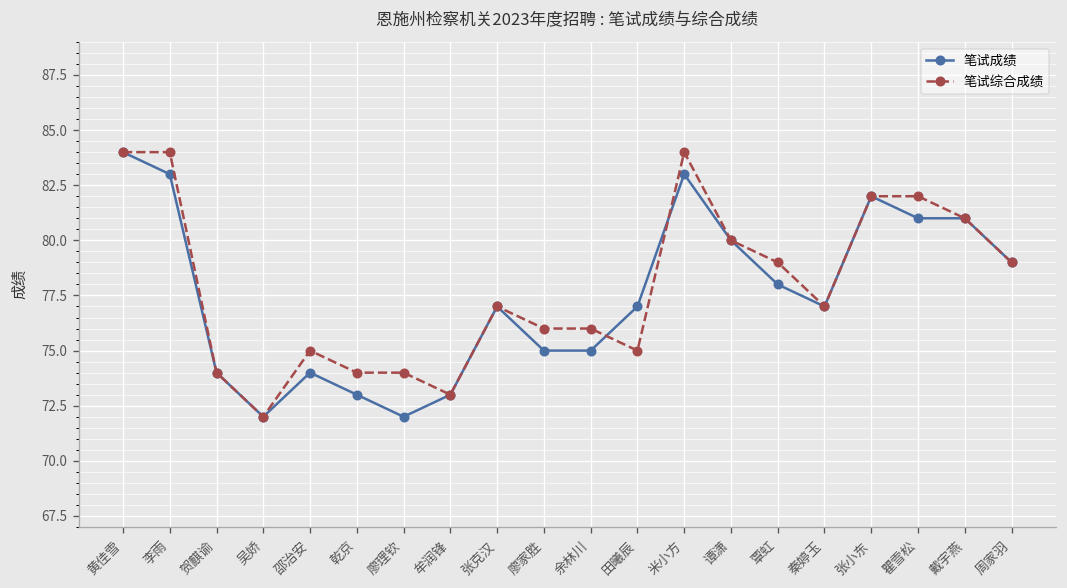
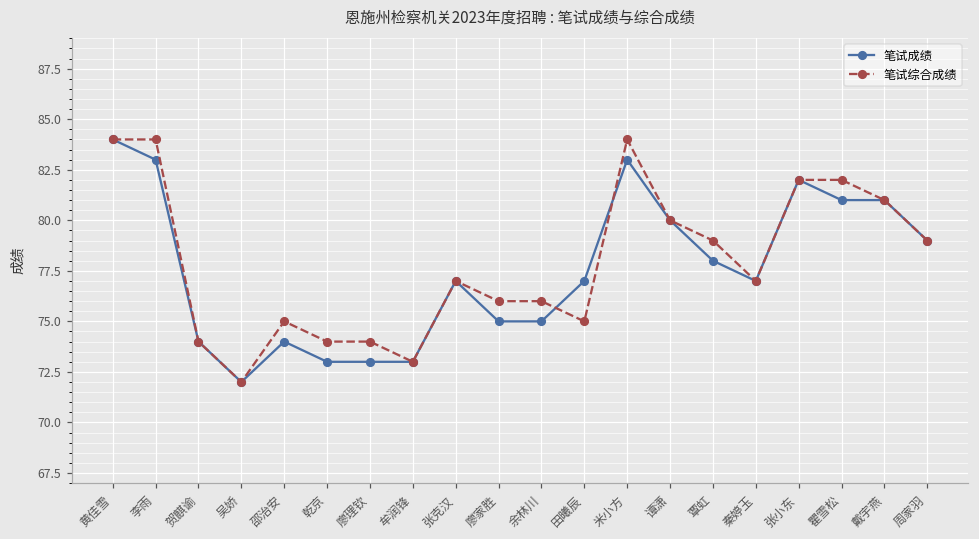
笔试成绩, 廖理钦: 72 -> 73
